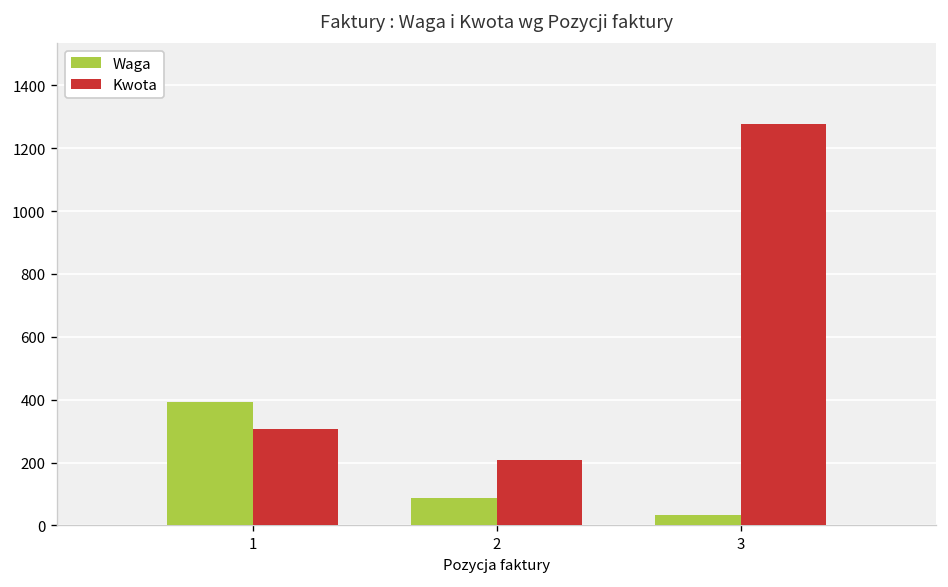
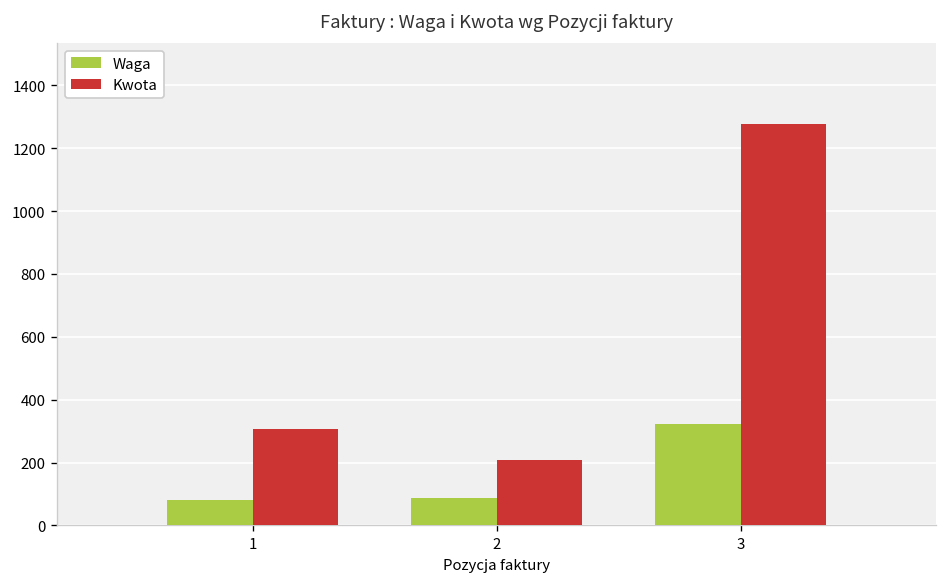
Waga, 1: 390 -> 80
Waga, 3: 30 -> 320
